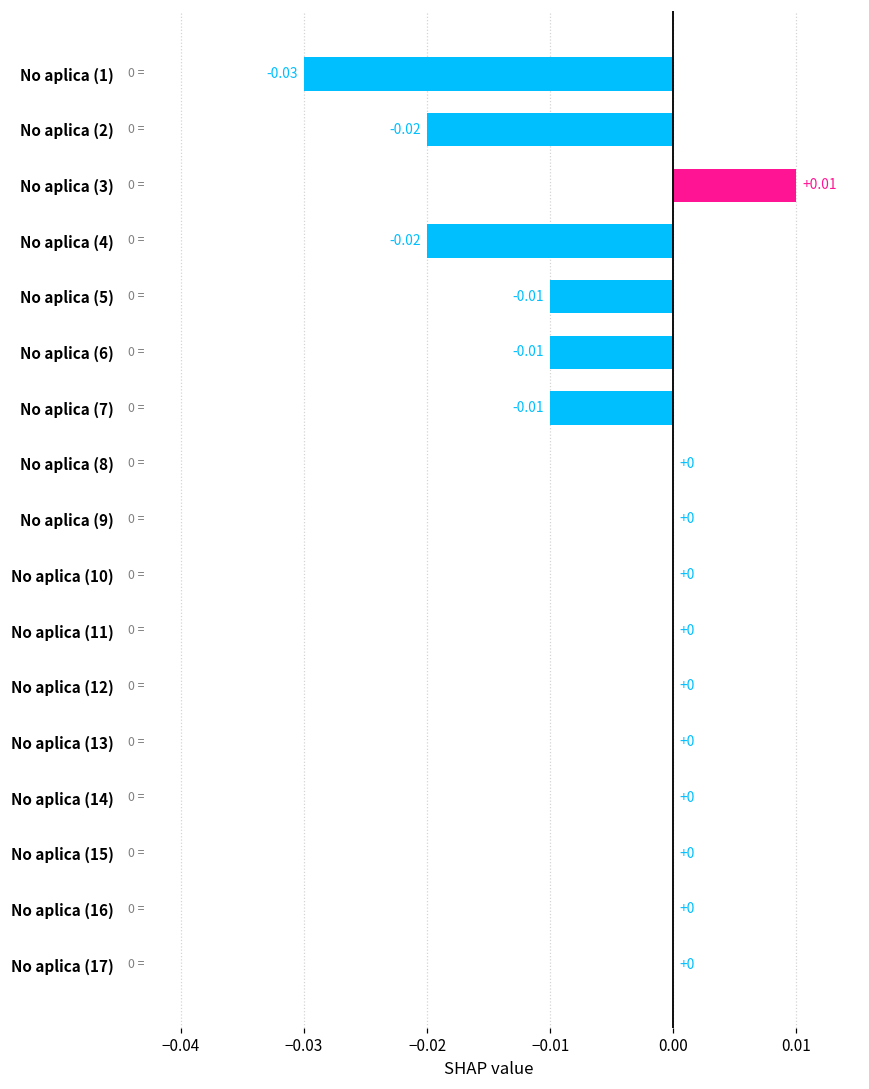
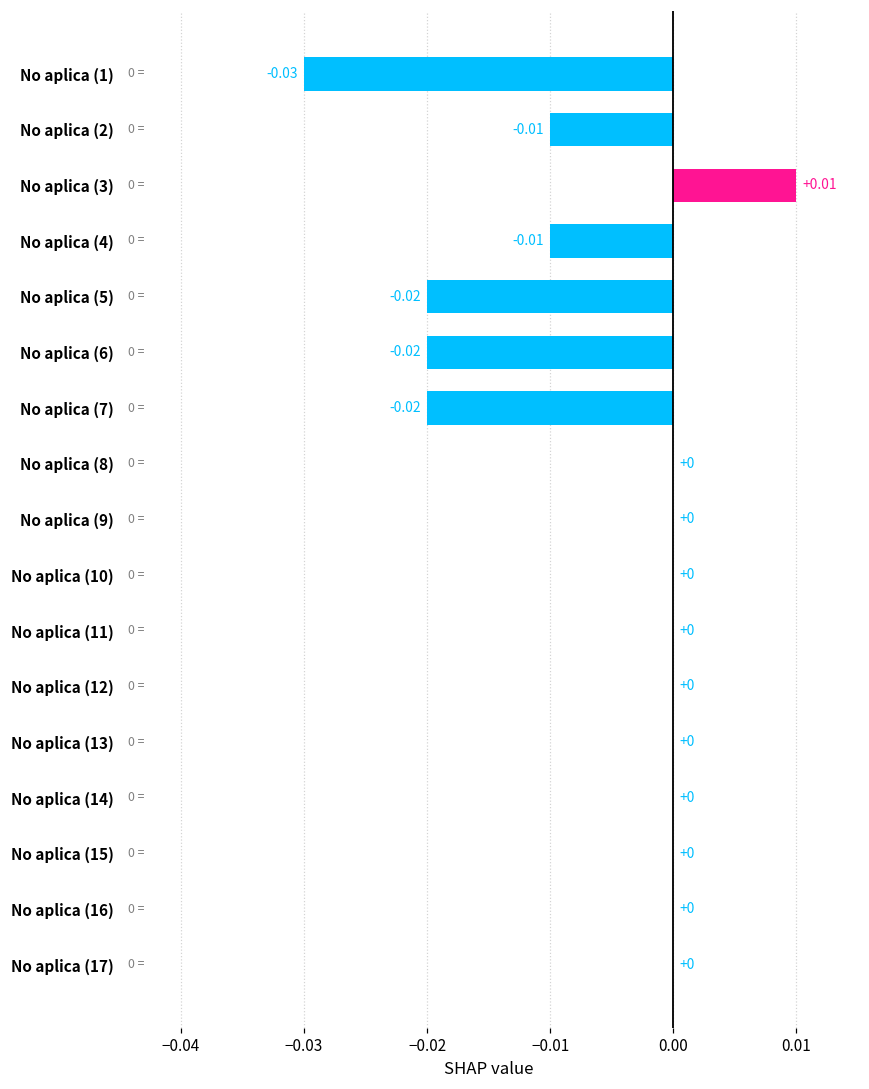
No aplica (2): -0.02 -> -0.01
No aplica (4): -0.02 -> -0.01
No aplica (5): -0.01 -> -0.02
No aplica (6): -0.01 -> -0.02
No aplica (7): -0.01 -> -0.02
